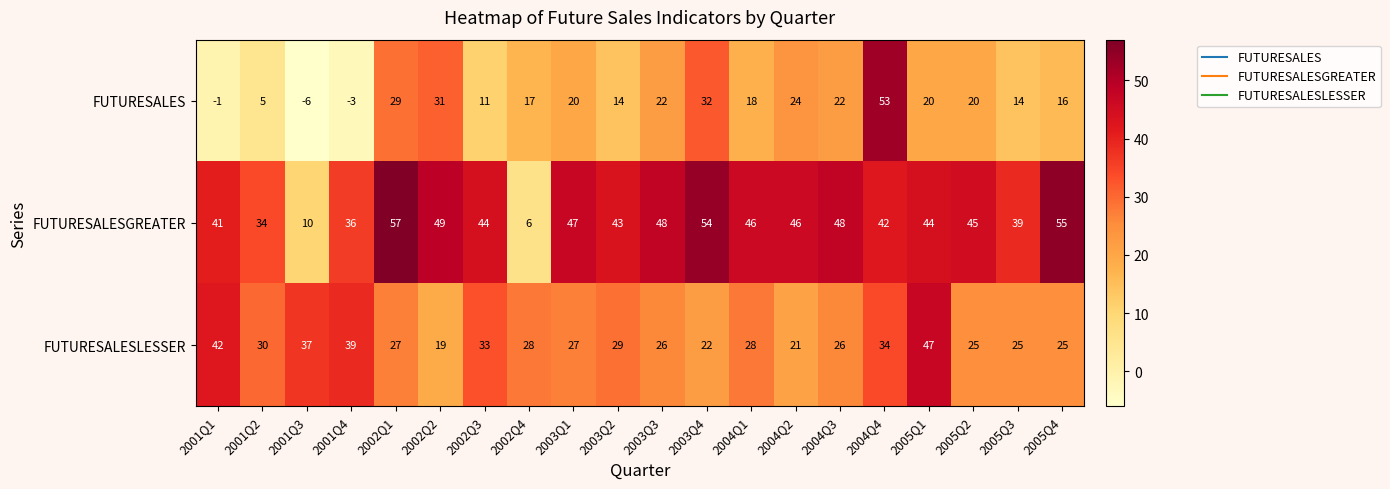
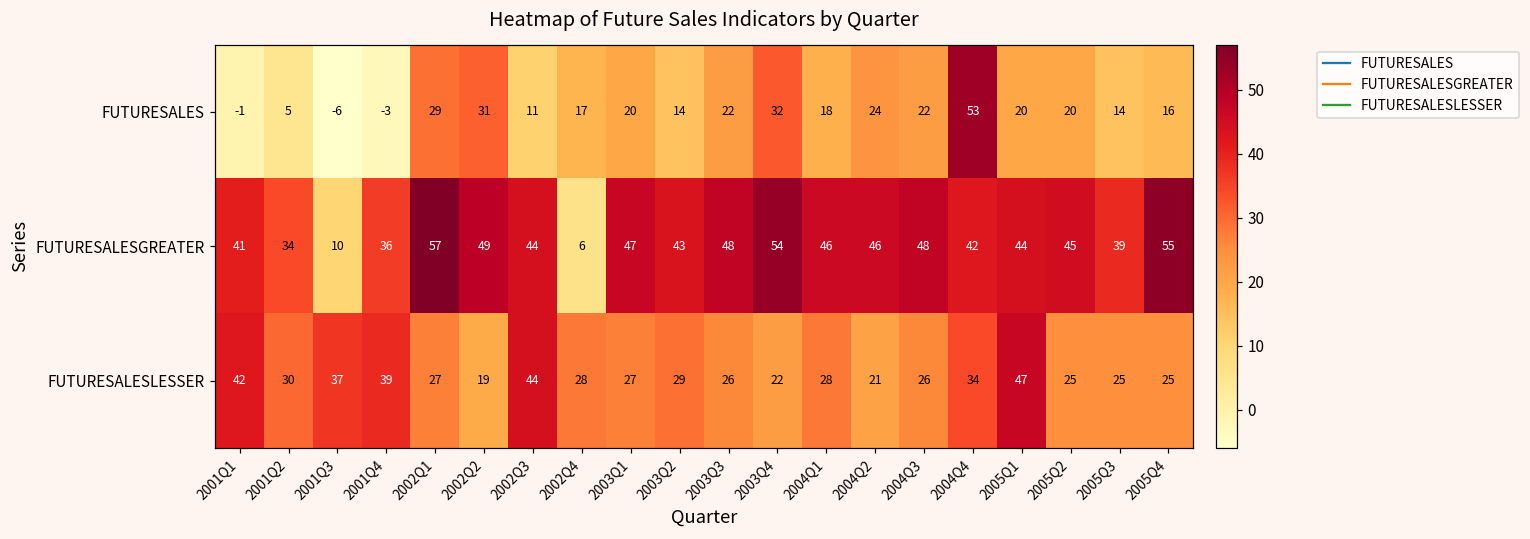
FUTURESALESLESSER, 2002Q3: 33 -> 44
